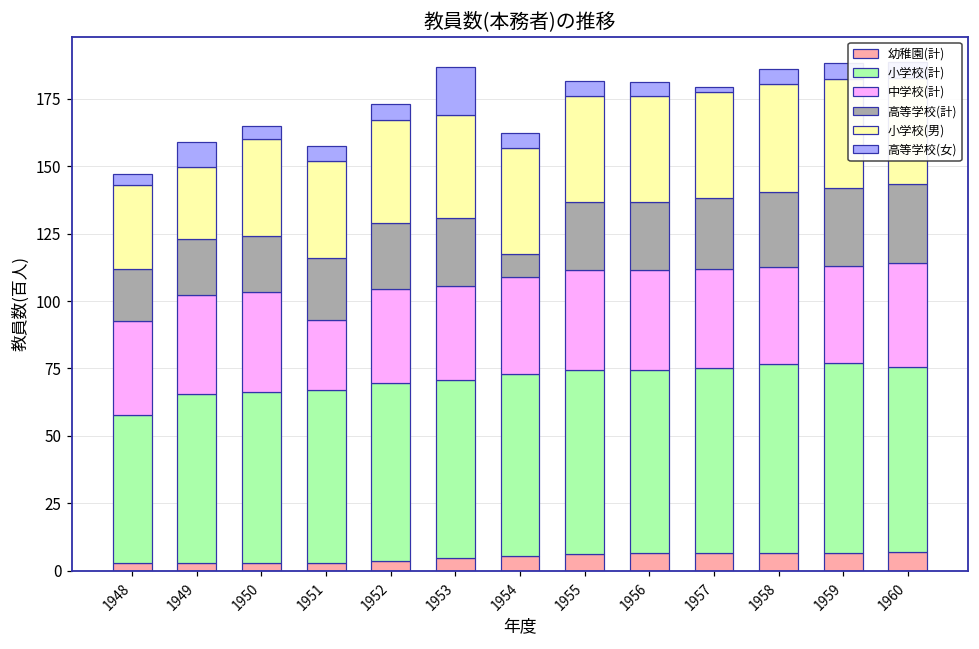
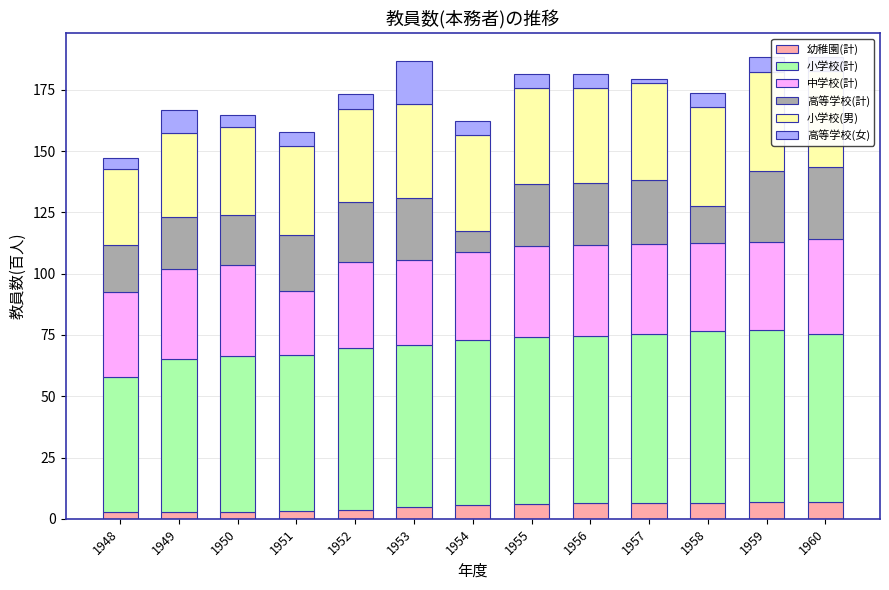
小学校(男), 1949: 27 -> 34
高等学校(計), 1958: 28 -> 15
